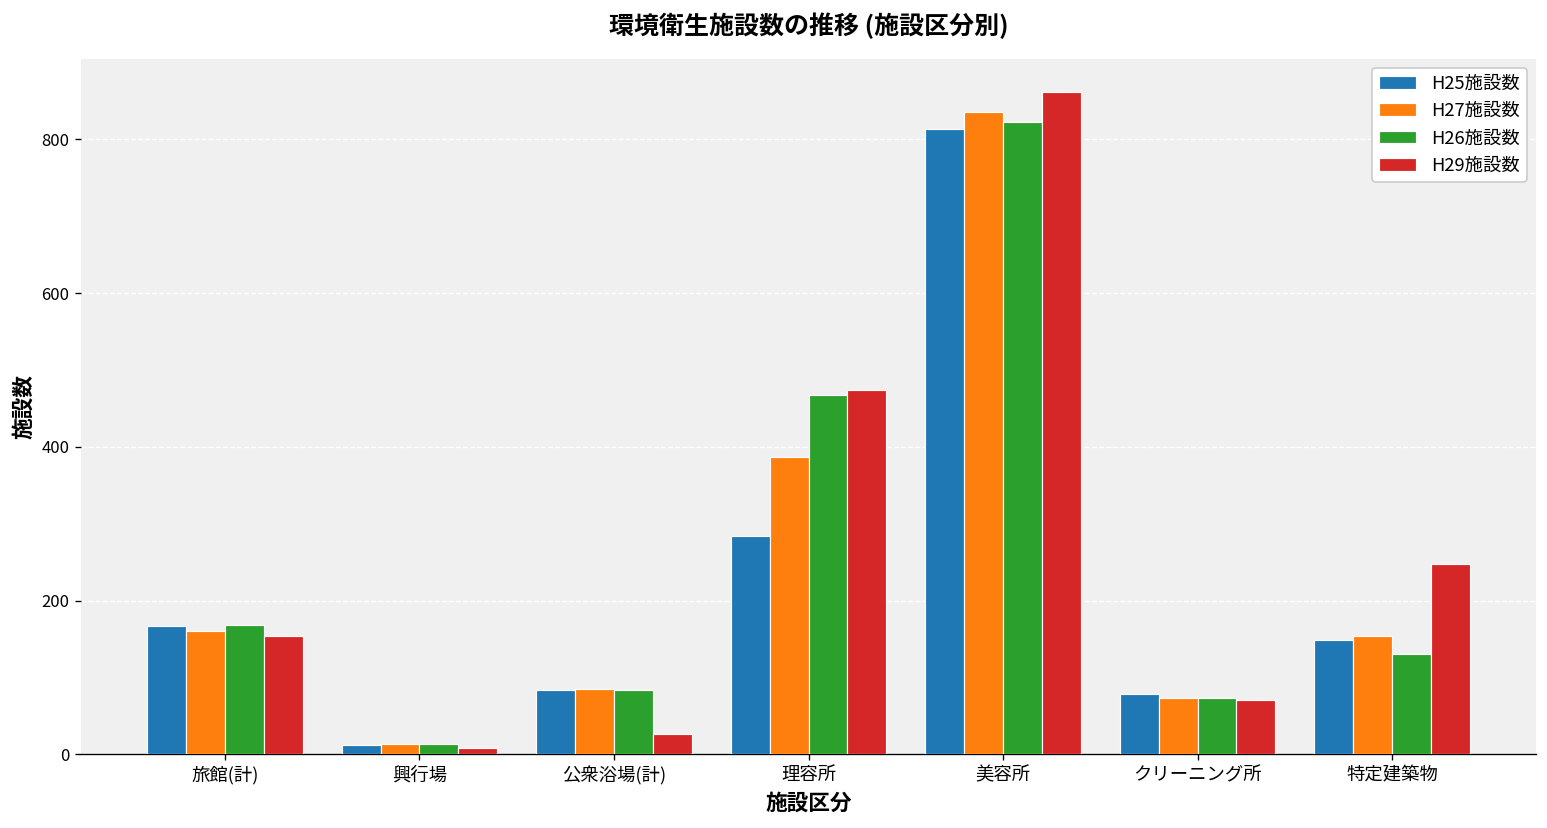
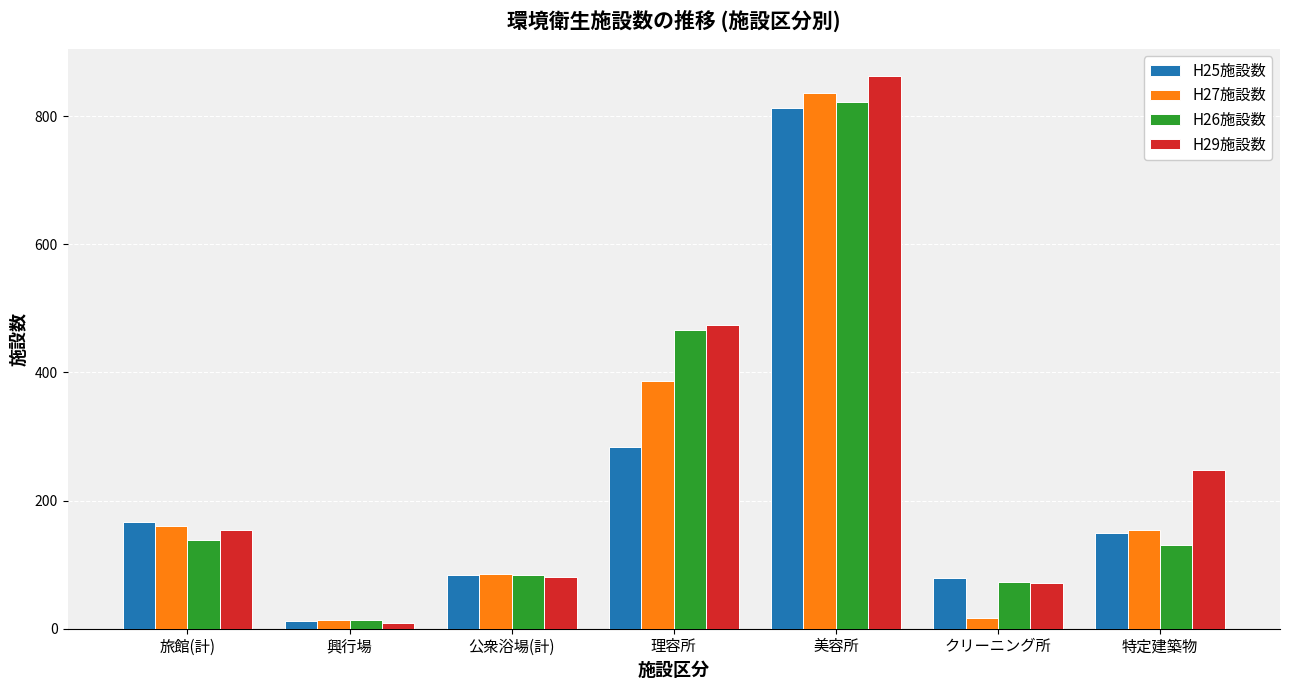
H26施設数, 旅館(計): 170 -> 140
H29施設数, 公衆浴場(計): 30 -> 80
H27施設数, クリーニング所: 70 -> 20
